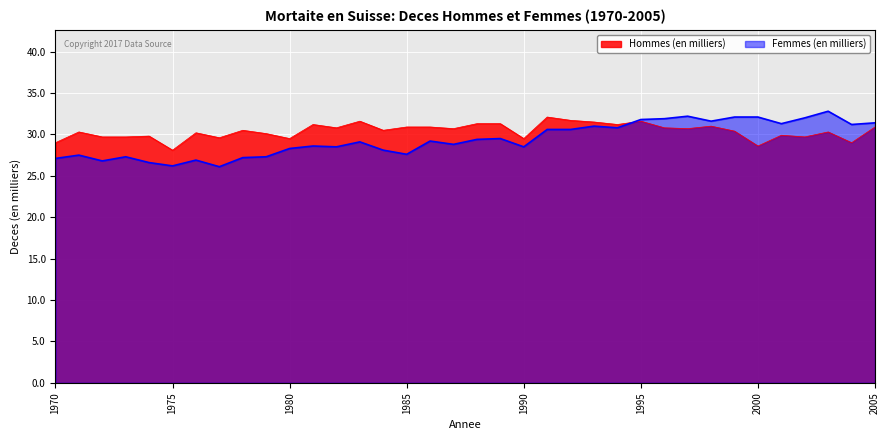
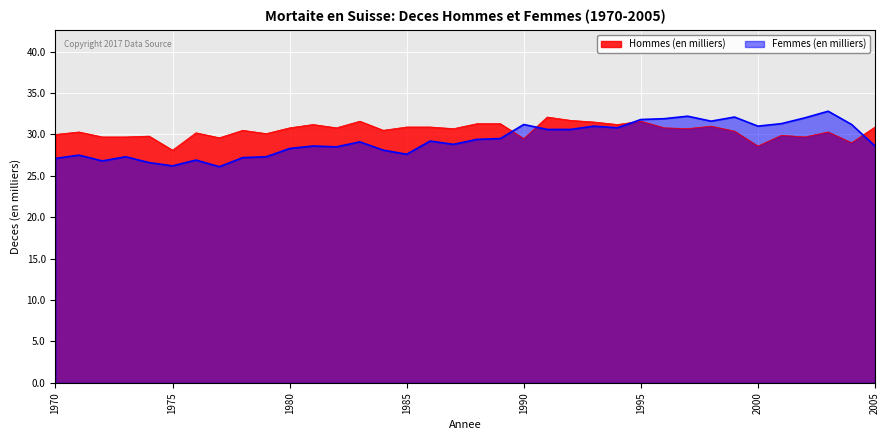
Hommes (en milliers), 1970: 29 -> 30
Hommes (en milliers), 1980: 30 -> 31
Femmes (en milliers), 1990: 29 -> 31
Femmes (en milliers), 2000: 32 -> 31
Femmes (en milliers), 2005: 31 -> 29
